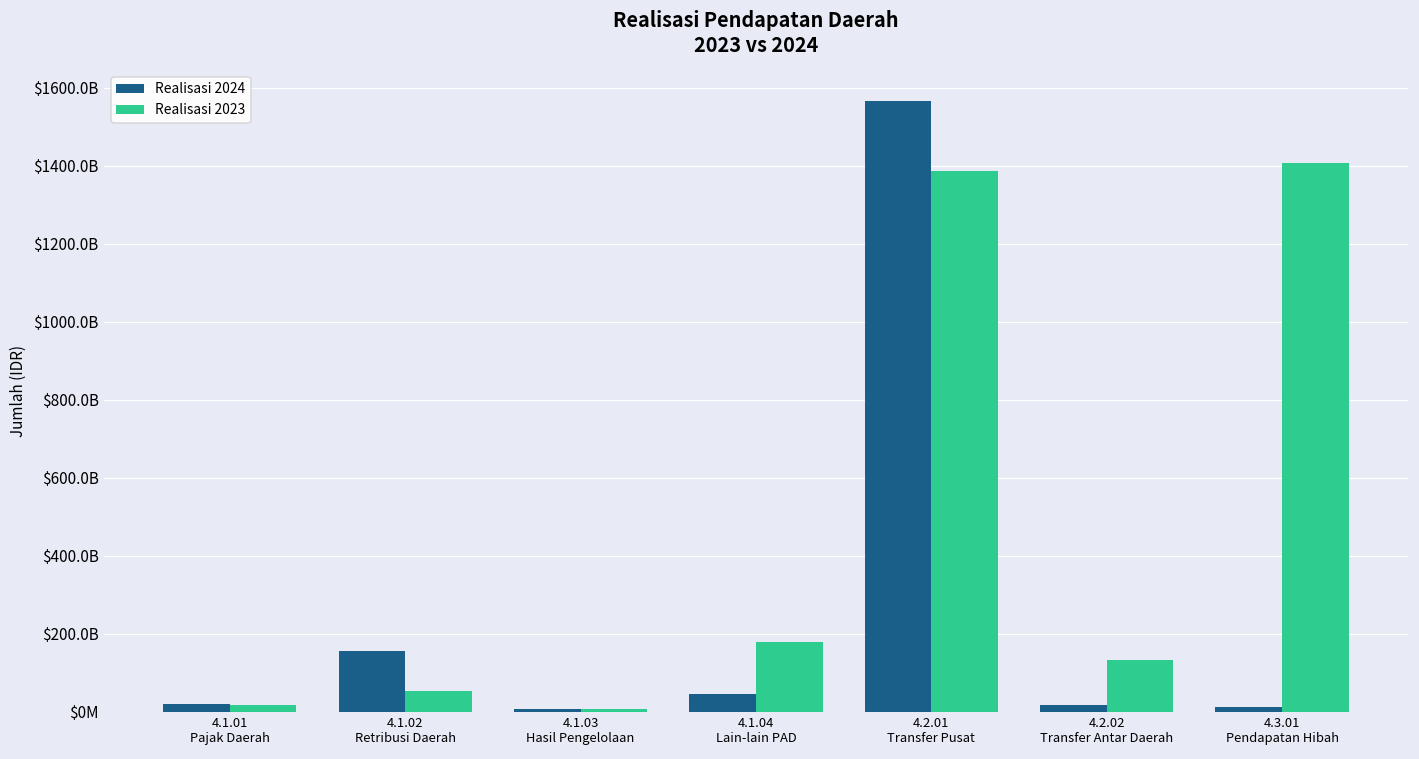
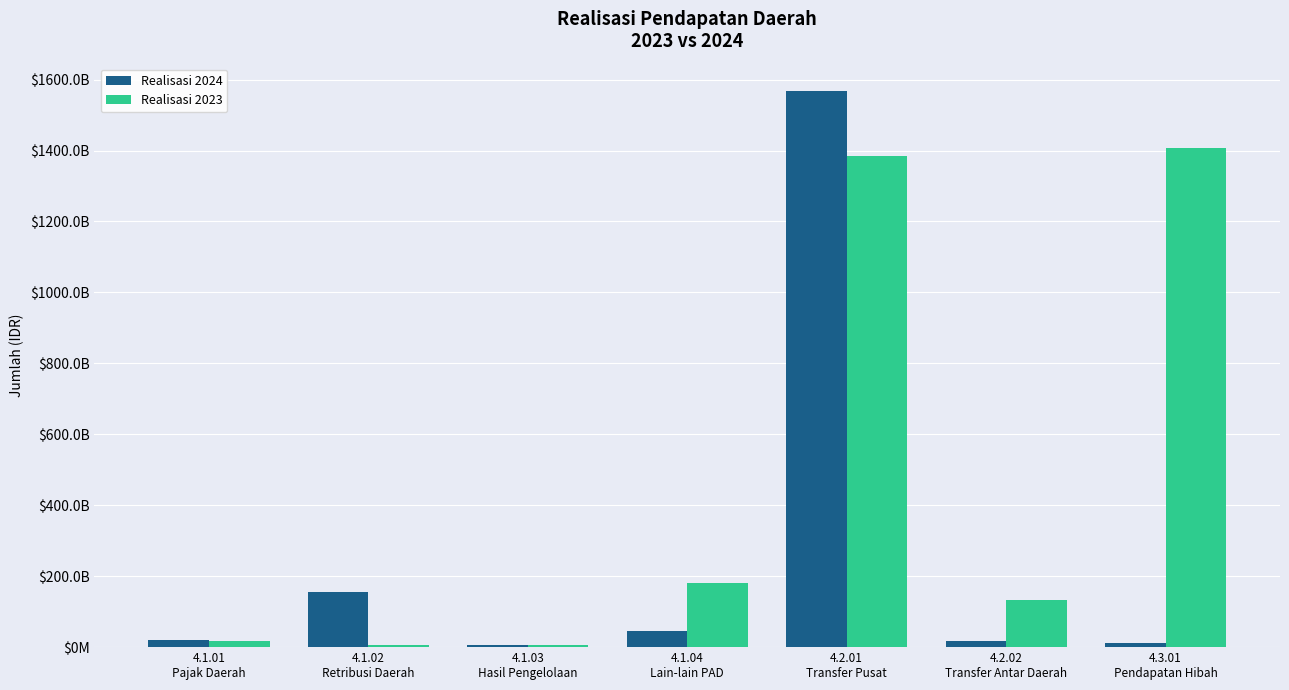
Realisasi 2023, 4.1.02 Retribusi Daerah: $50000000000 -> $10000000000
